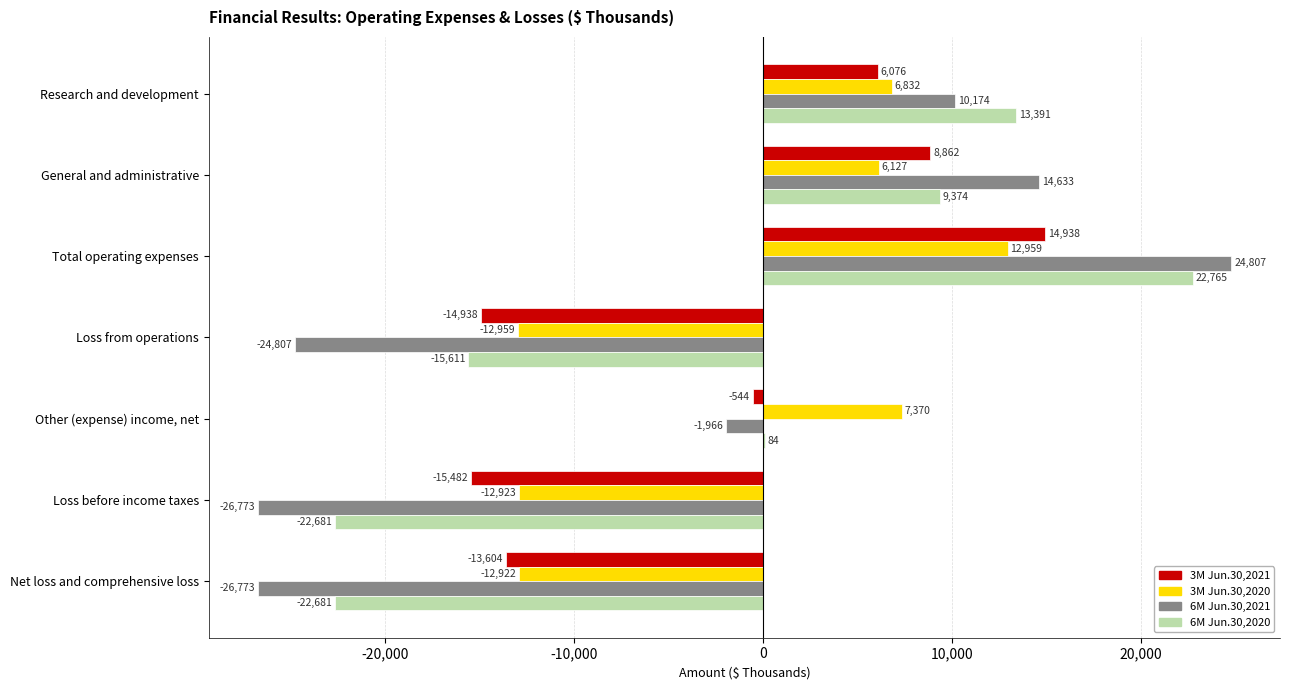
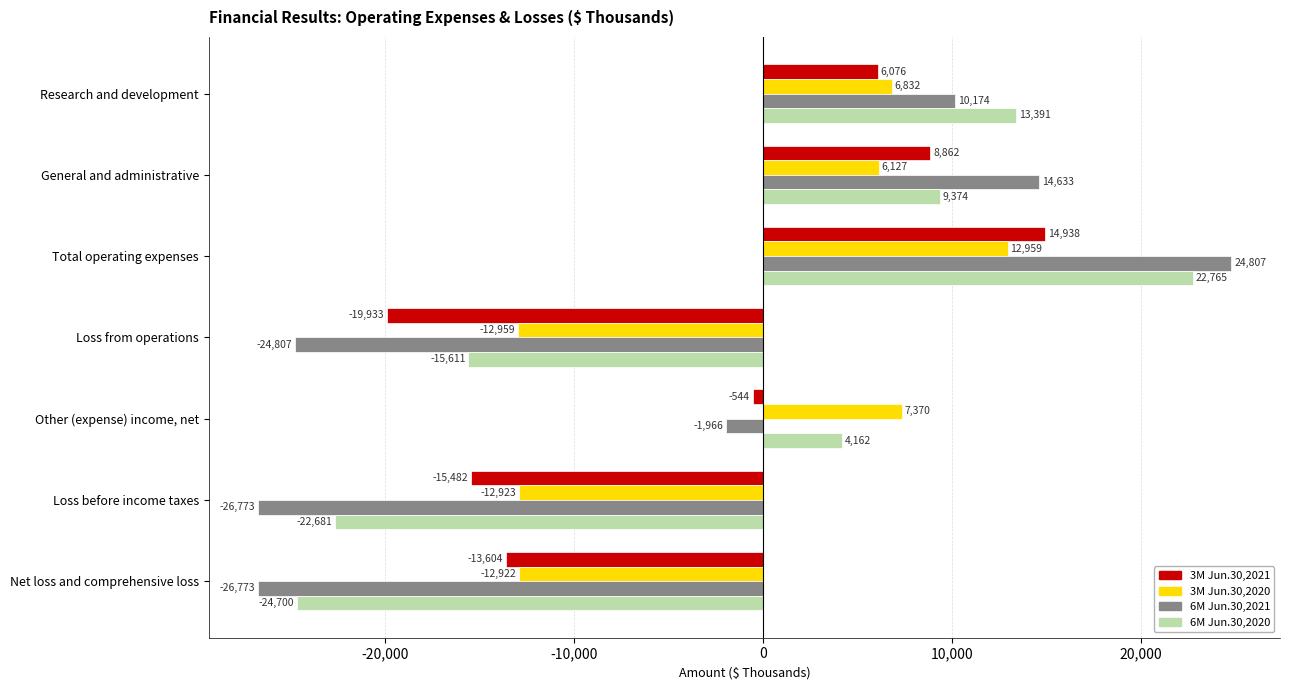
3M Jun.30,2021, Loss from operations: -14,938 -> -19,933
6M Jun.30,2020, Other (expense) income, net: 84 -> 4,162
6M Jun.30,2020, Net loss and comprehensive loss: -22,681 -> -24,700
